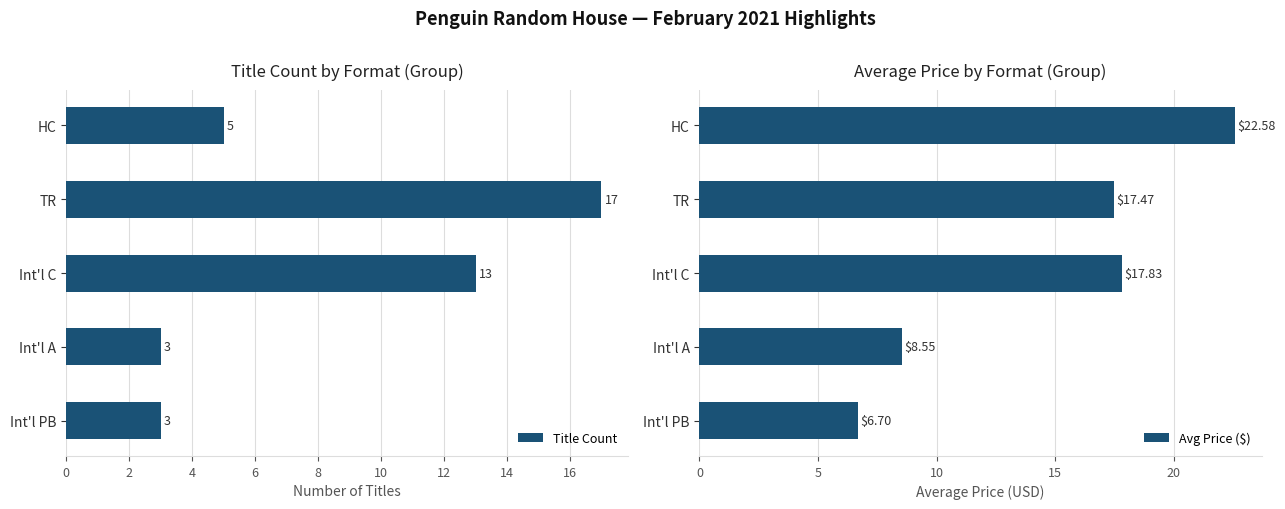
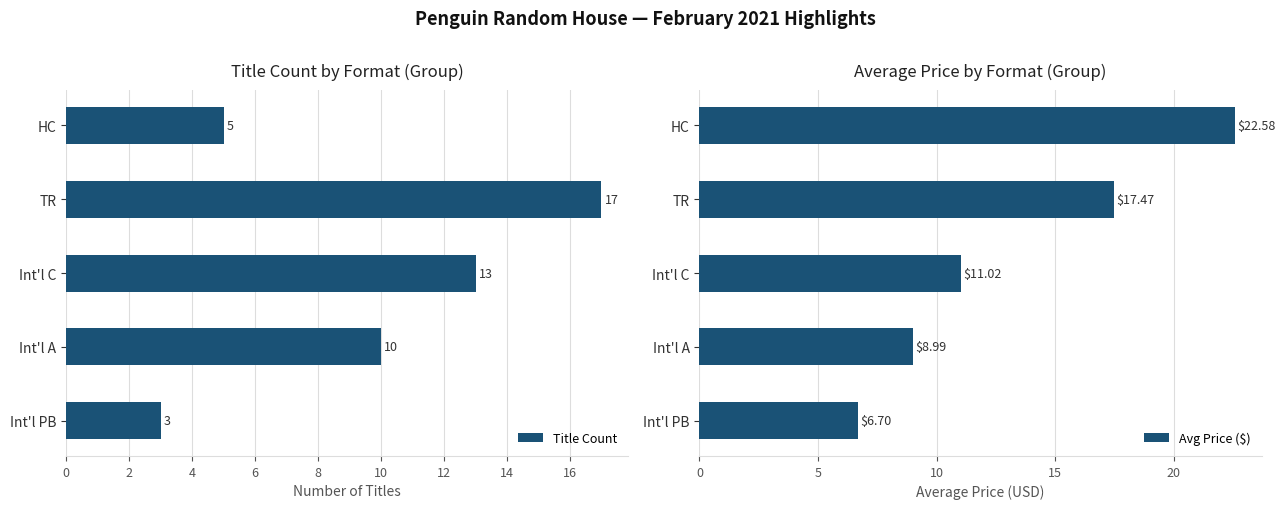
Title Count by Format (Group), Int'l A: 3 -> 10
Average Price by Format (Group), Int'l C: $17.83 -> $11.02
Average Price by Format (Group), Int'l A: $8.55 -> $8.99
